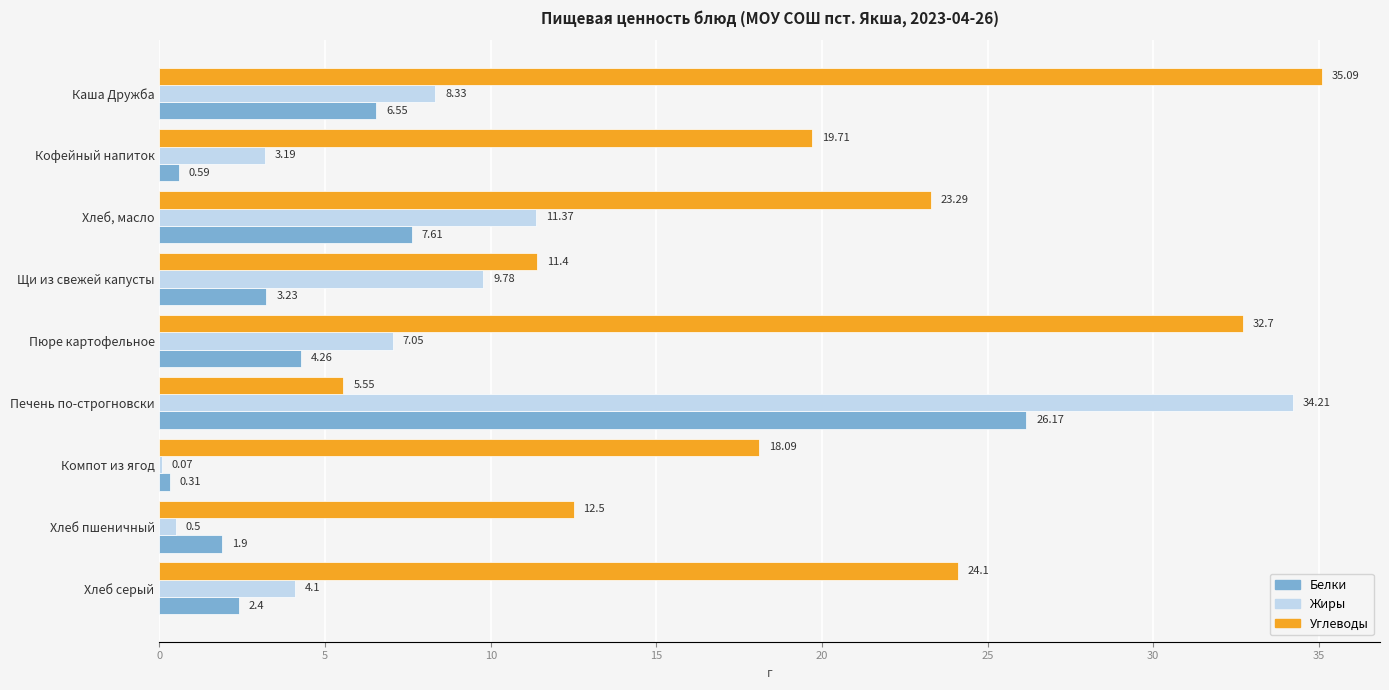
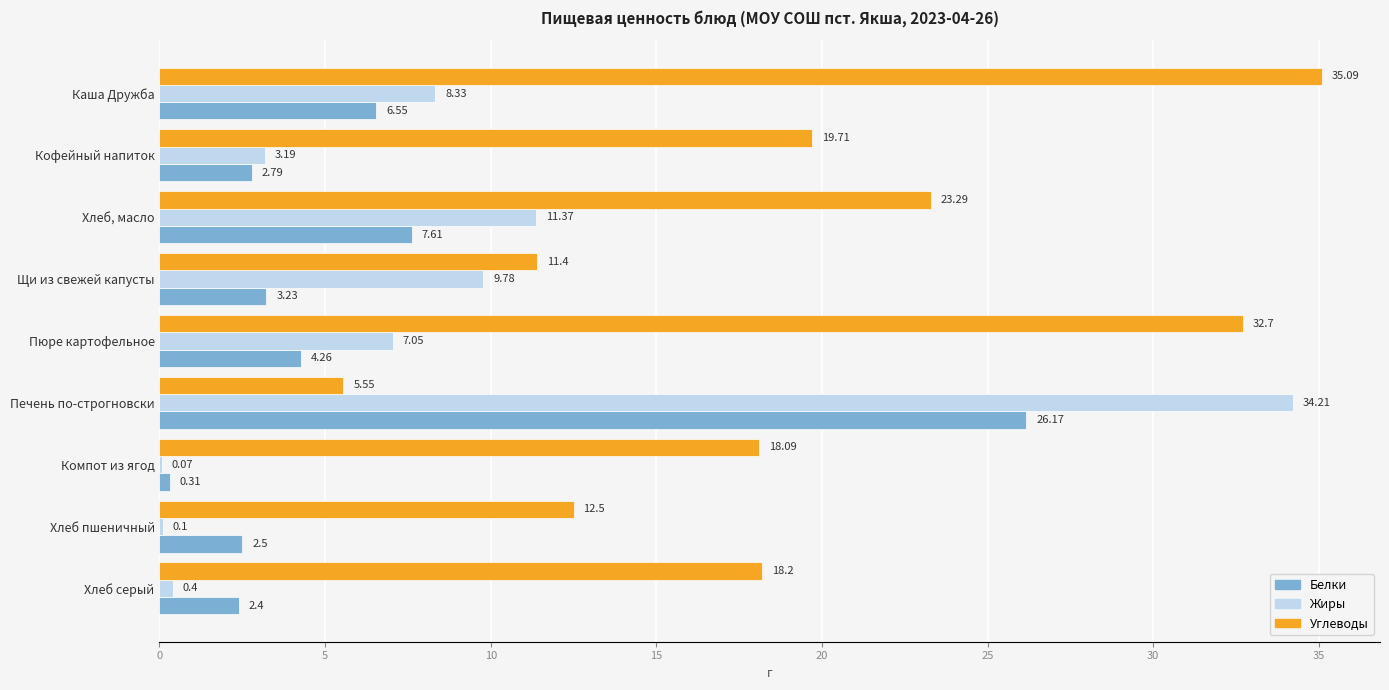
Белки, Кофейный напиток: 0.59 -> 2.79
Жиры, Хлеб пшеничный: 0.5 -> 0.1
Белки, Хлеб пшеничный: 1.9 -> 2.5
Углеводы, Хлеб серый: 24.1 -> 18.2
Жиры, Хлеб серый: 4.1 -> 0.4
